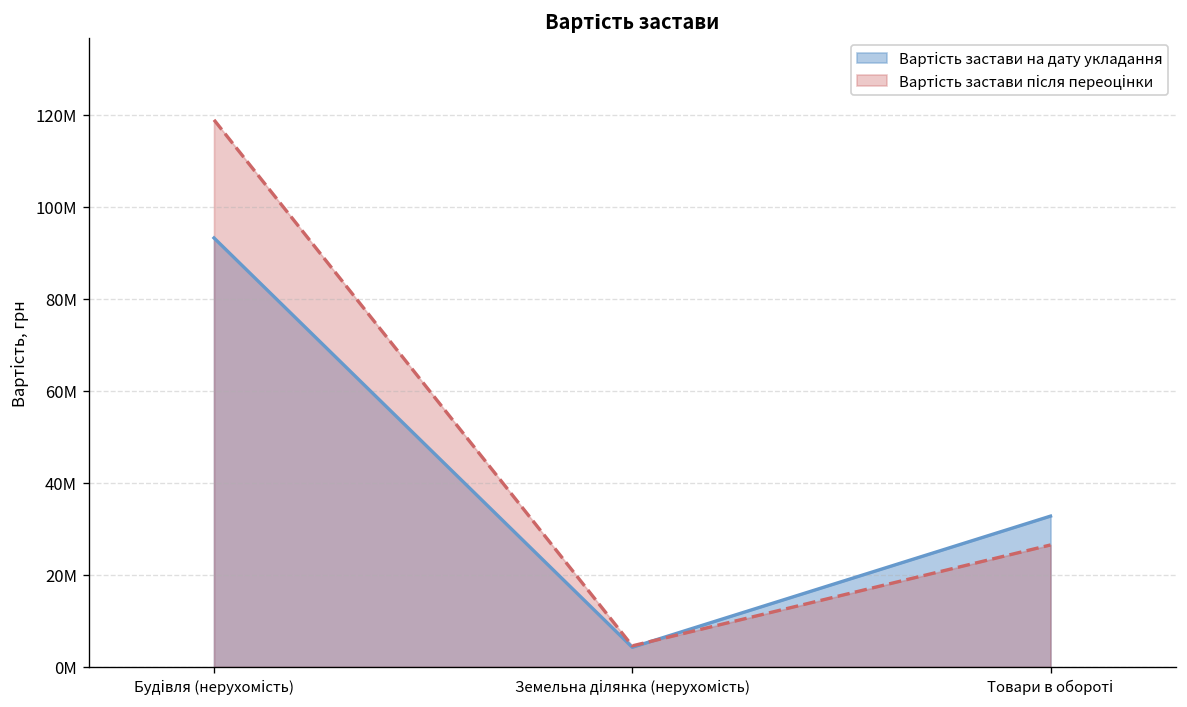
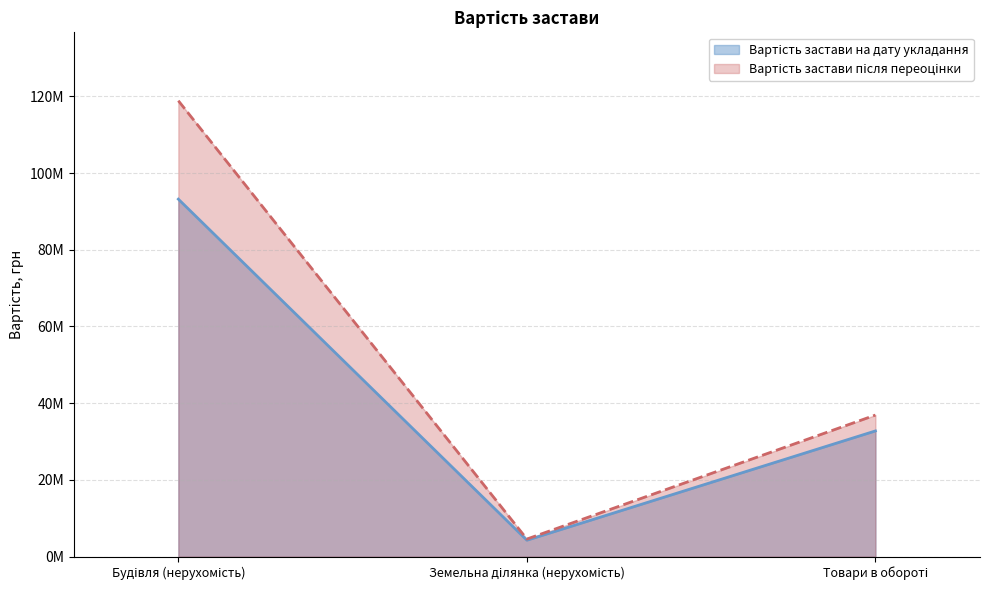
Вартість застави після переоцінки, Товари в обороті: 26000000 -> 37000000
